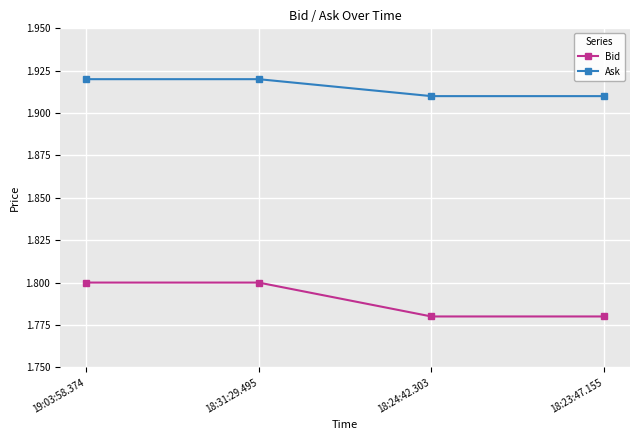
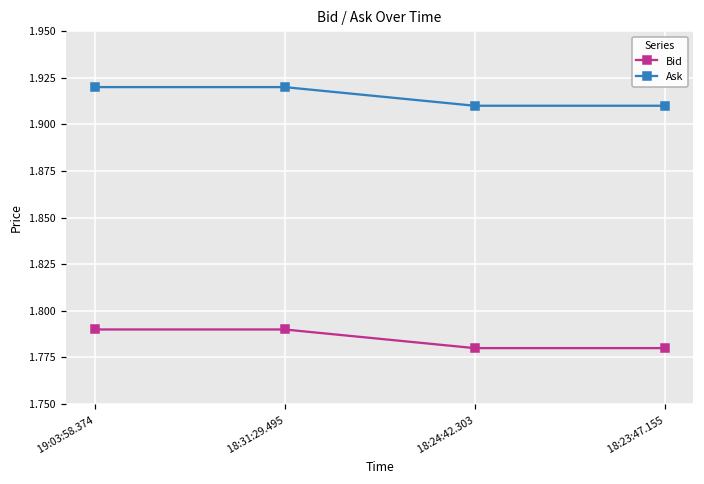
Bid, 19:03:58.374: 1.80 -> 1.79
Bid, 18:31:29.495: 1.80 -> 1.79
